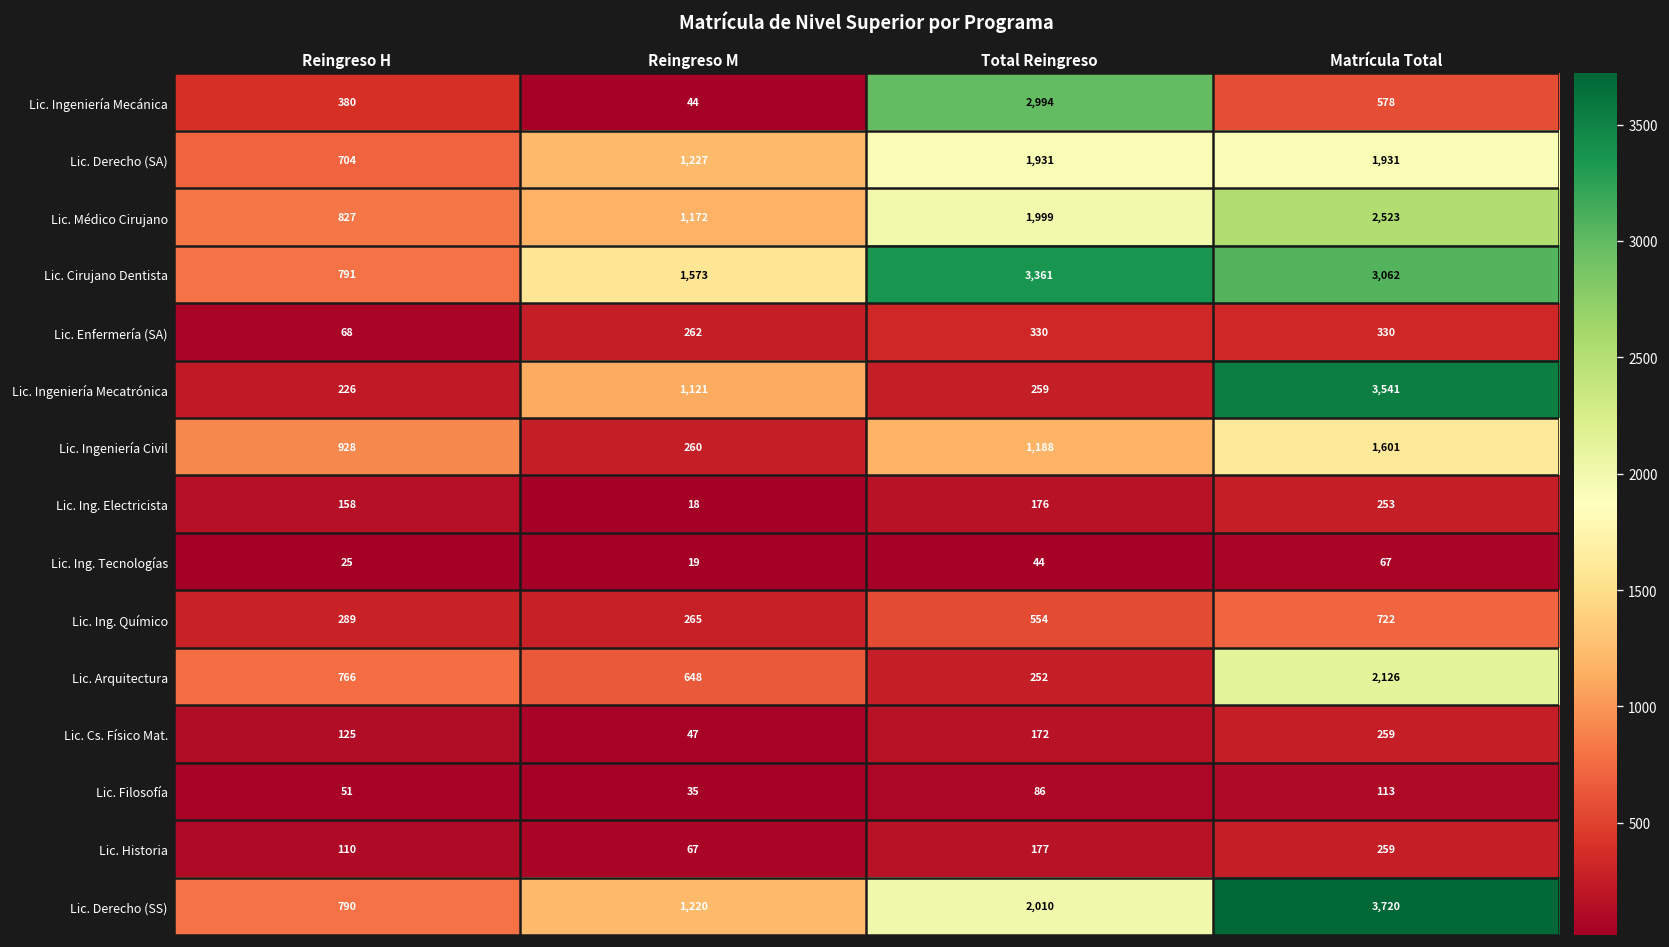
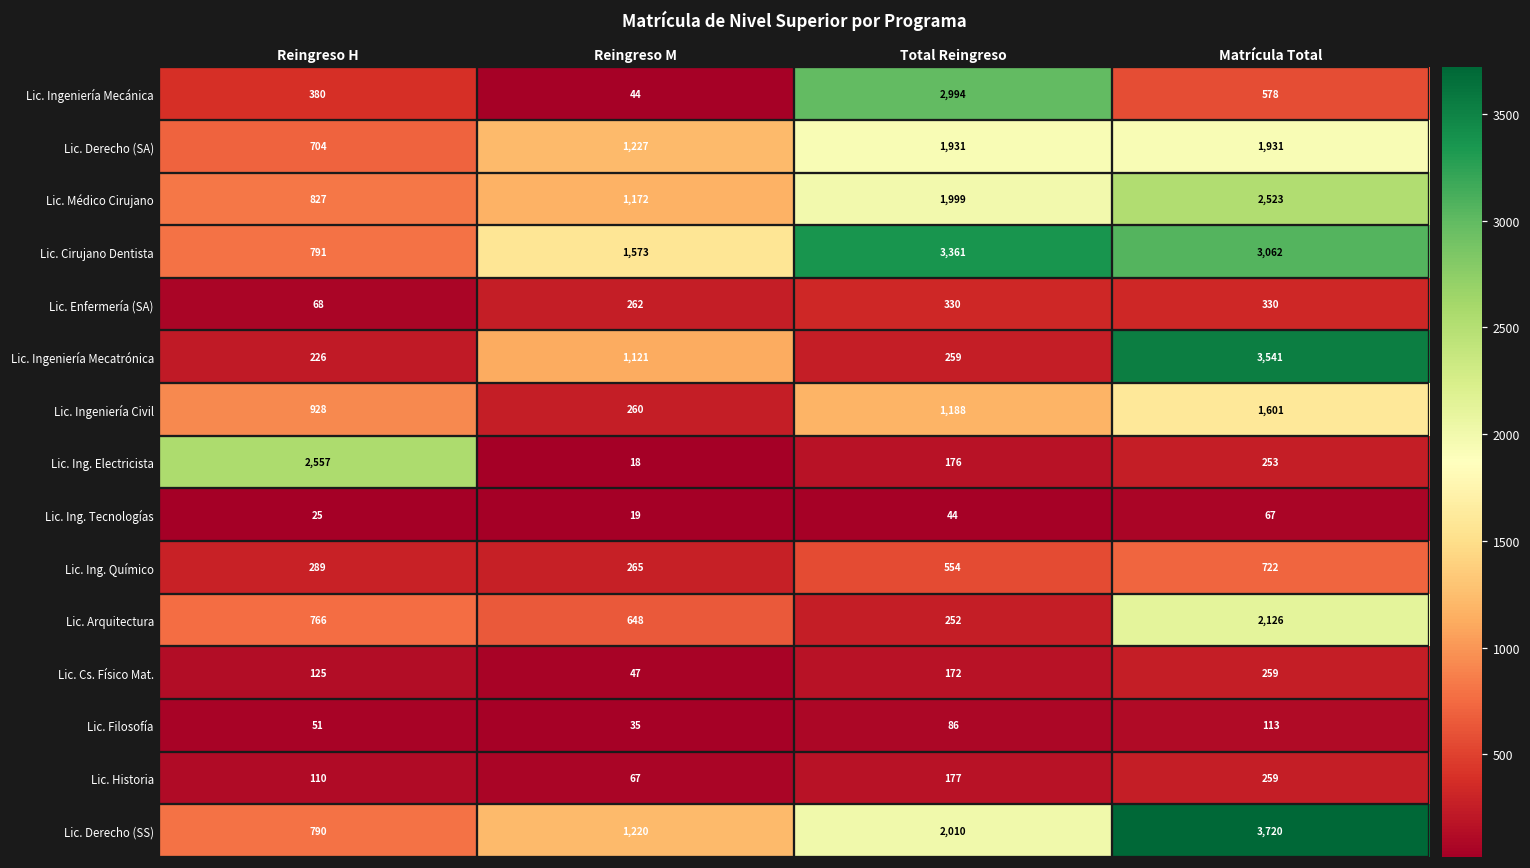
Lic. Ing. Electricista, Reingreso H: 158 -> 2,557
